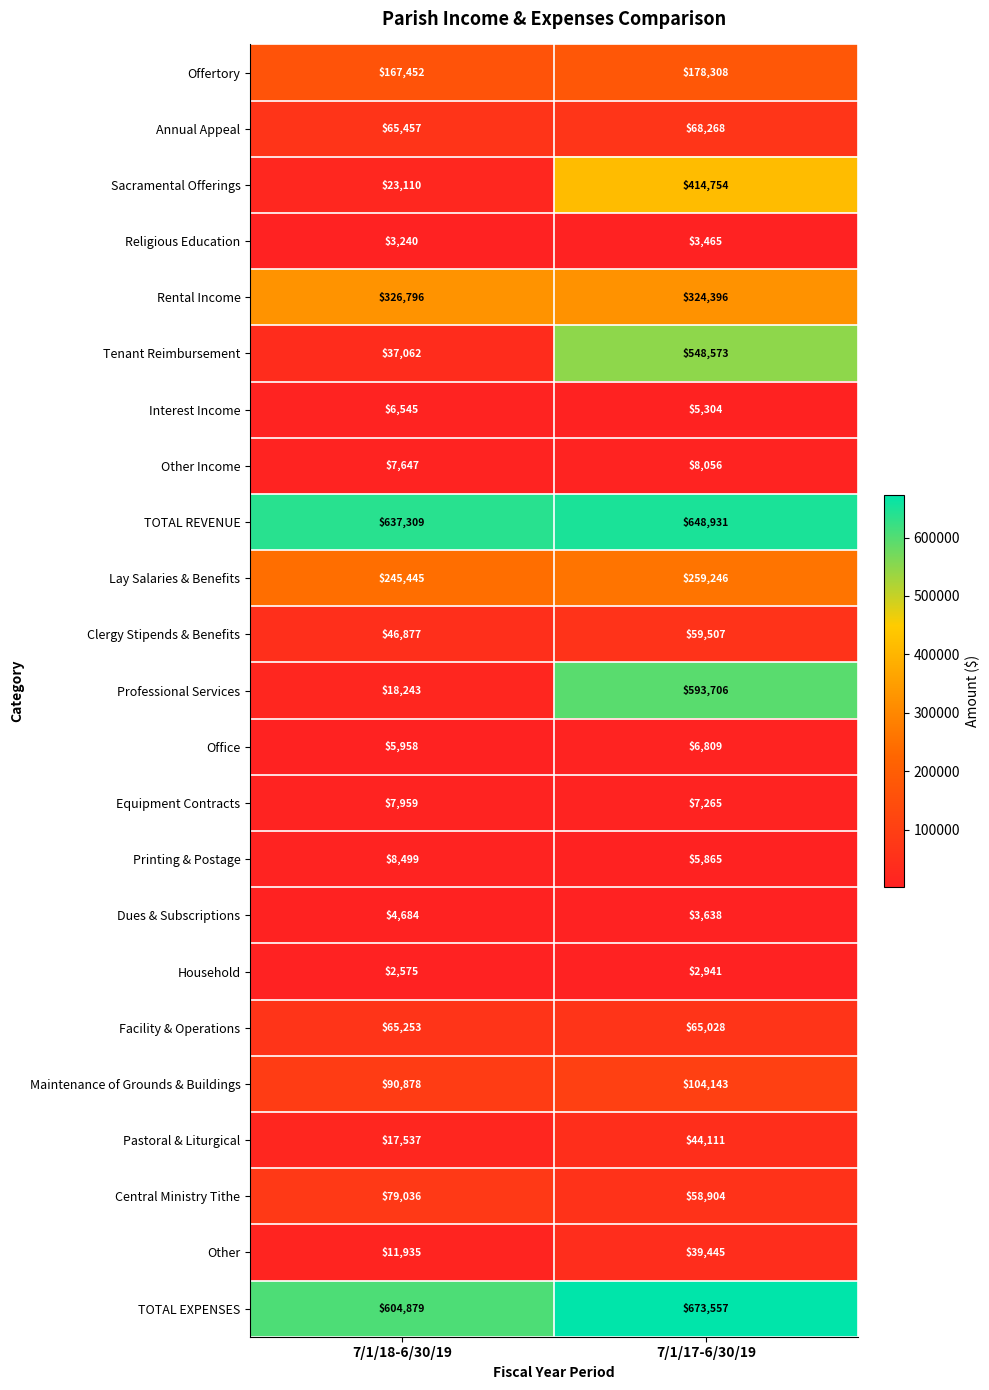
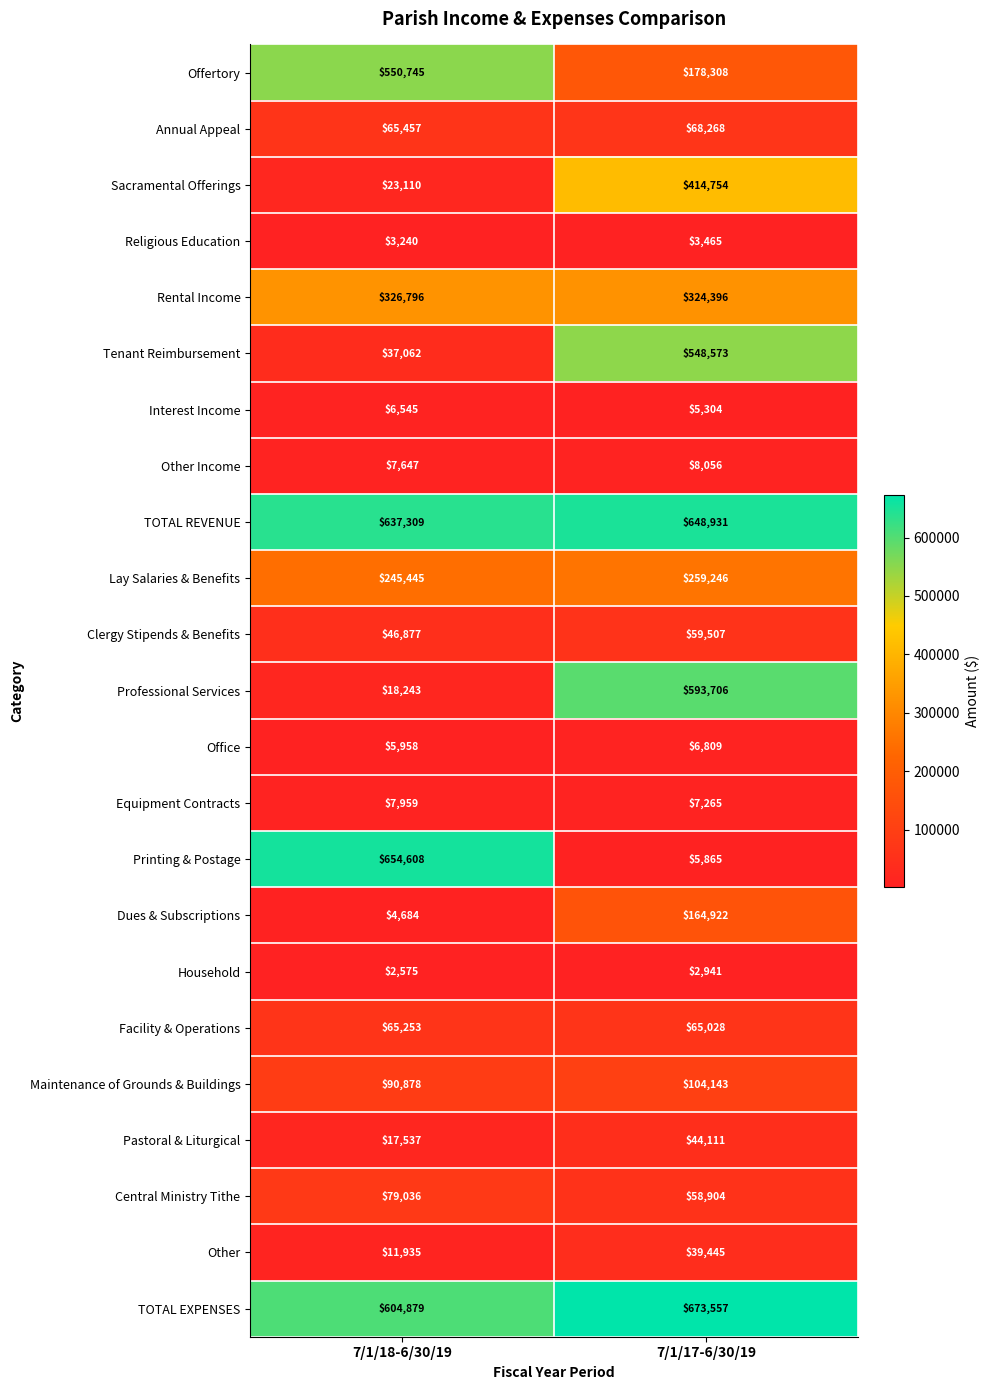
Offertory, 7/1/18-6/30/19: $167,452 -> $550,745
Printing & Postage, 7/1/18-6/30/19: $8,499 -> $654,608
Dues & Subscriptions, 7/1/17-6/30/19: $3,638 -> $164,922
